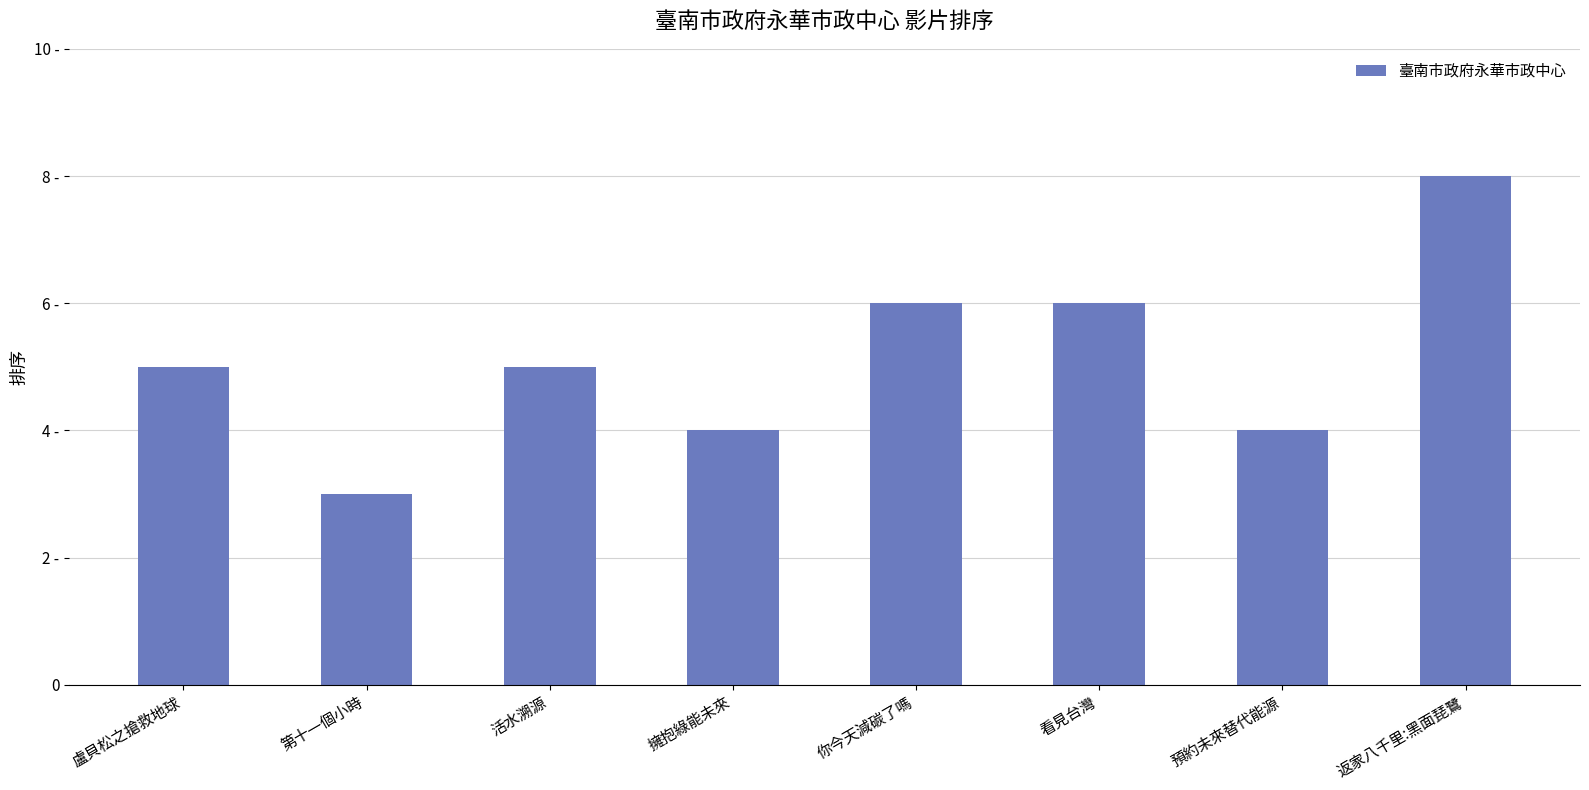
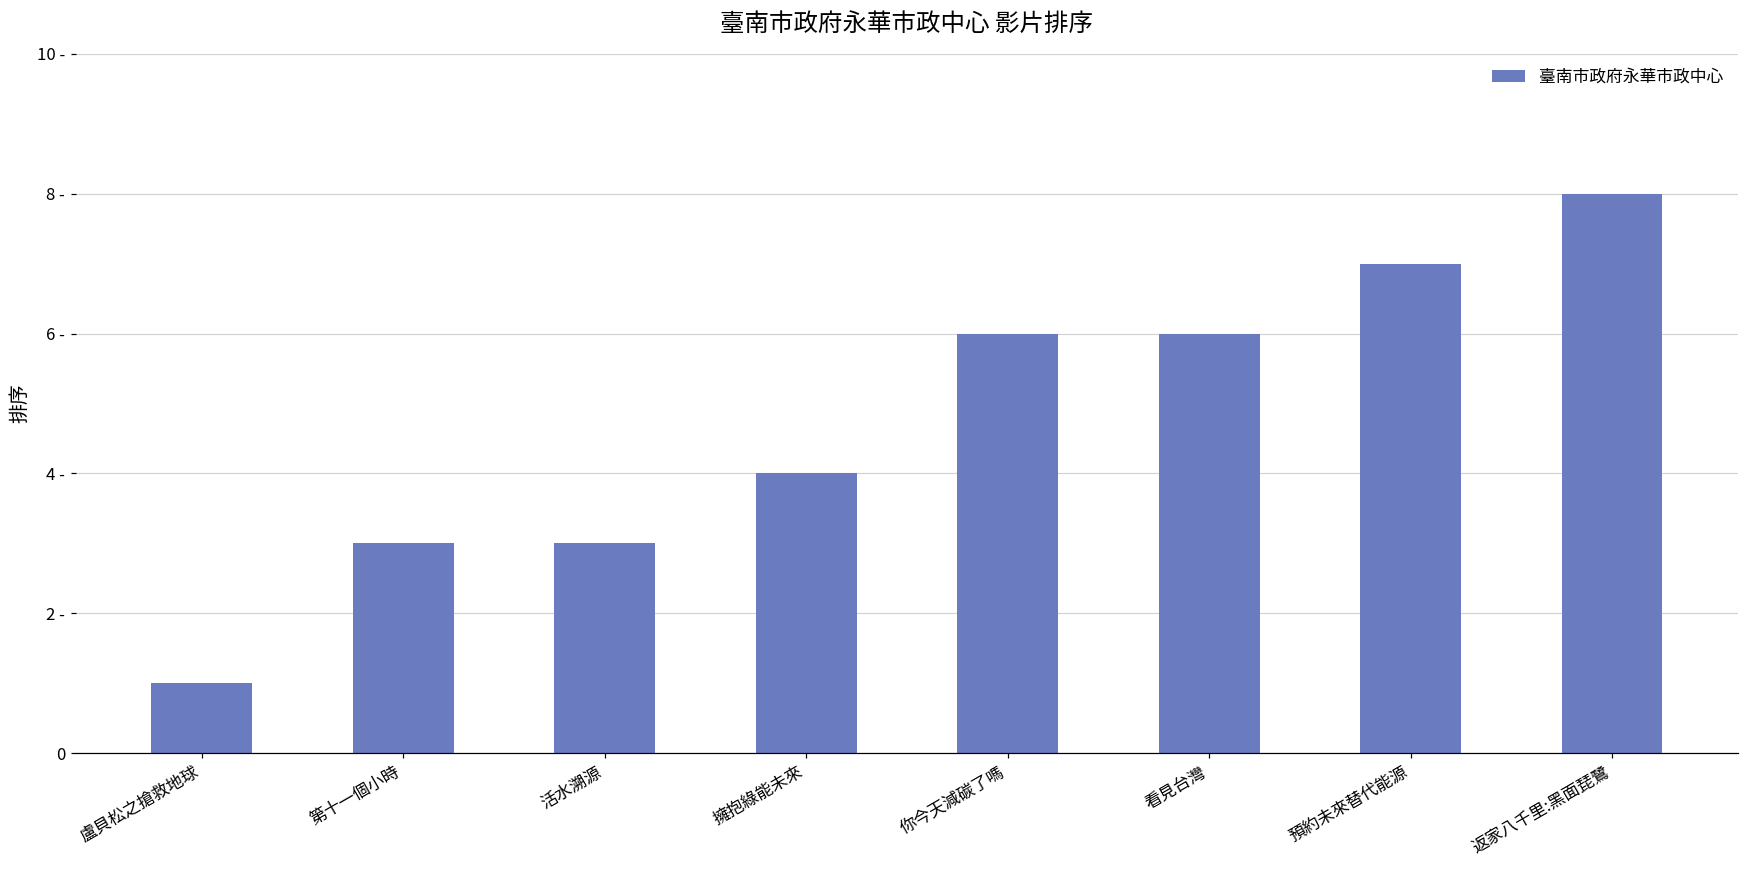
盧貝松之搶救地球: 5 - -> 1 -
活水溯源: 5 - -> 3 -
預約未來替代能源: 4 - -> 7 -
